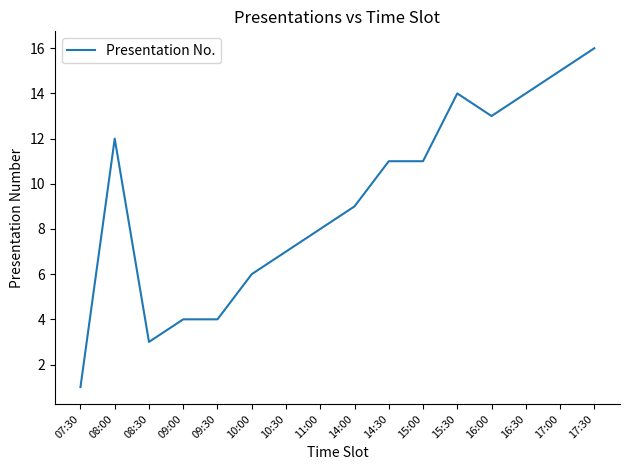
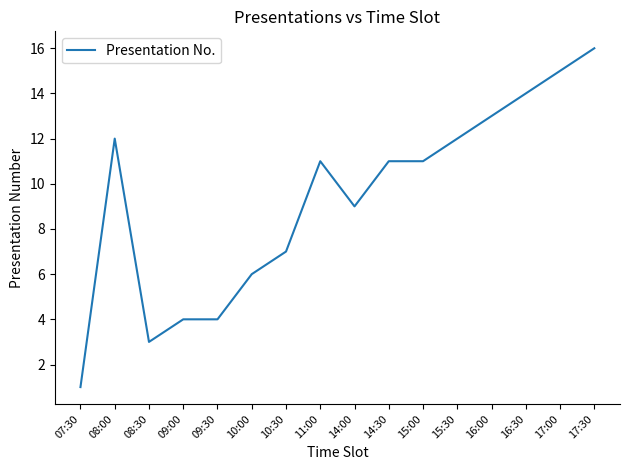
11:00: 8 -> 11
15:30: 14 -> 12
